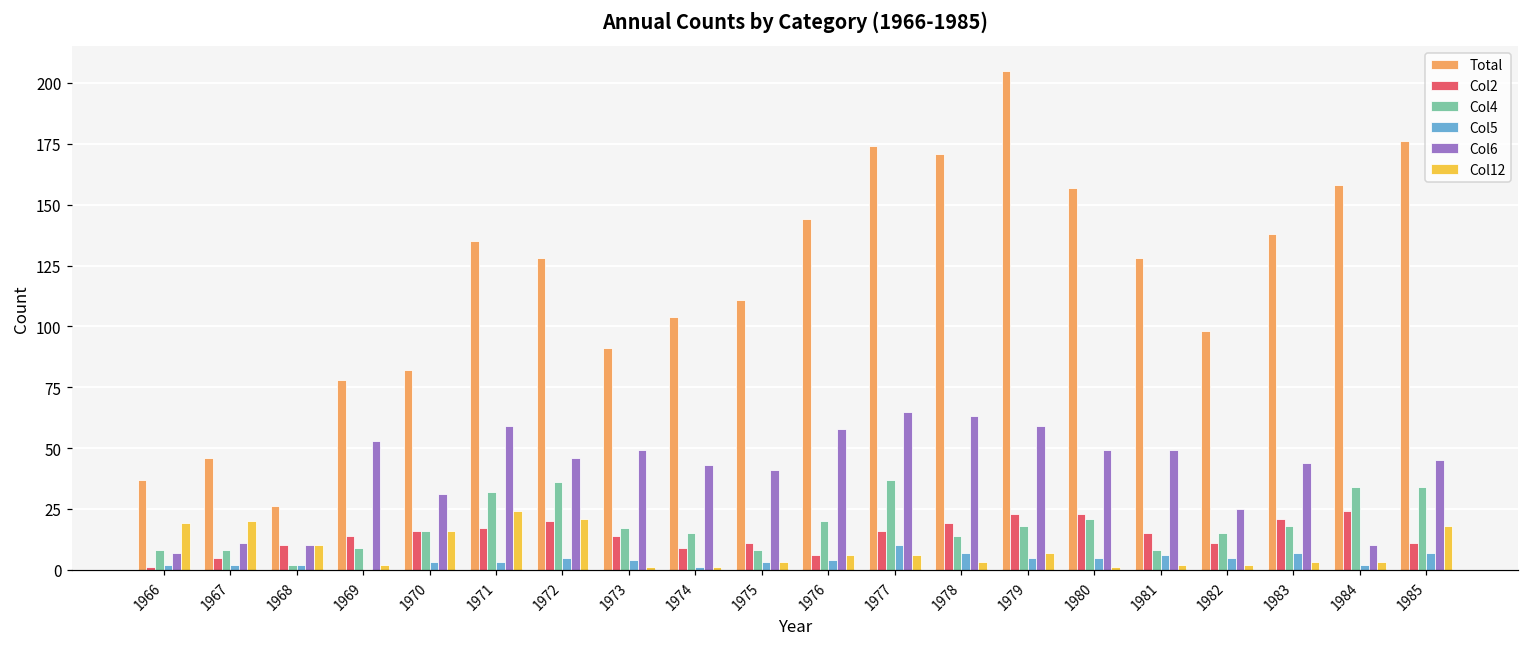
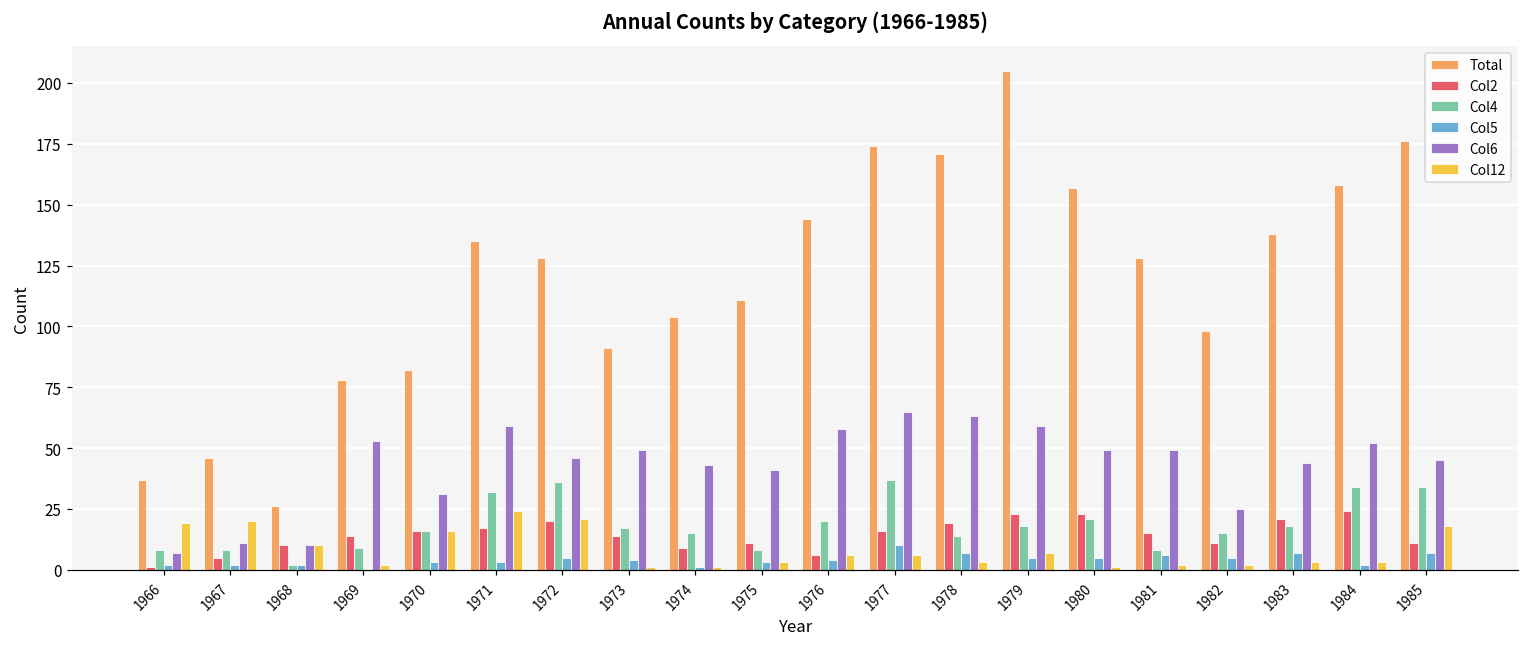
Col6, 1984: 10 -> 52
